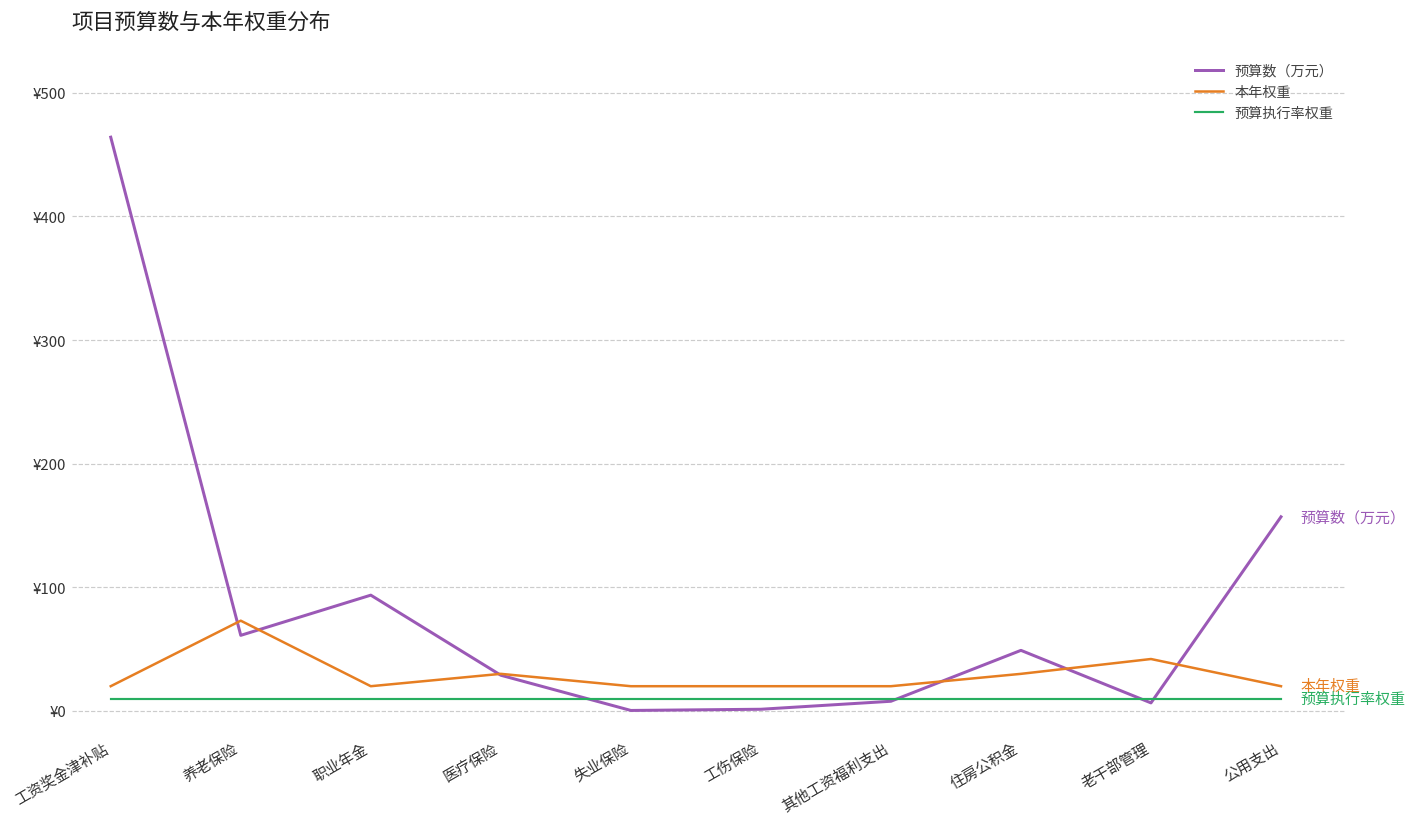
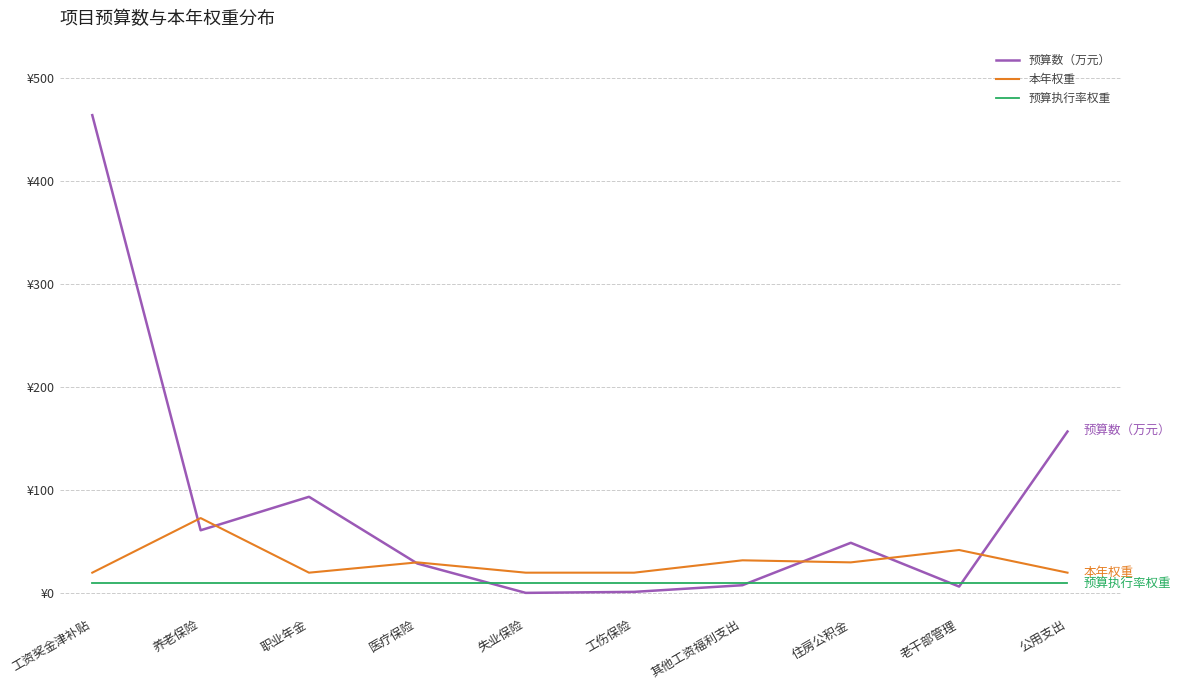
本年权重, 其他工资福利支出: ¥20 -> ¥32
